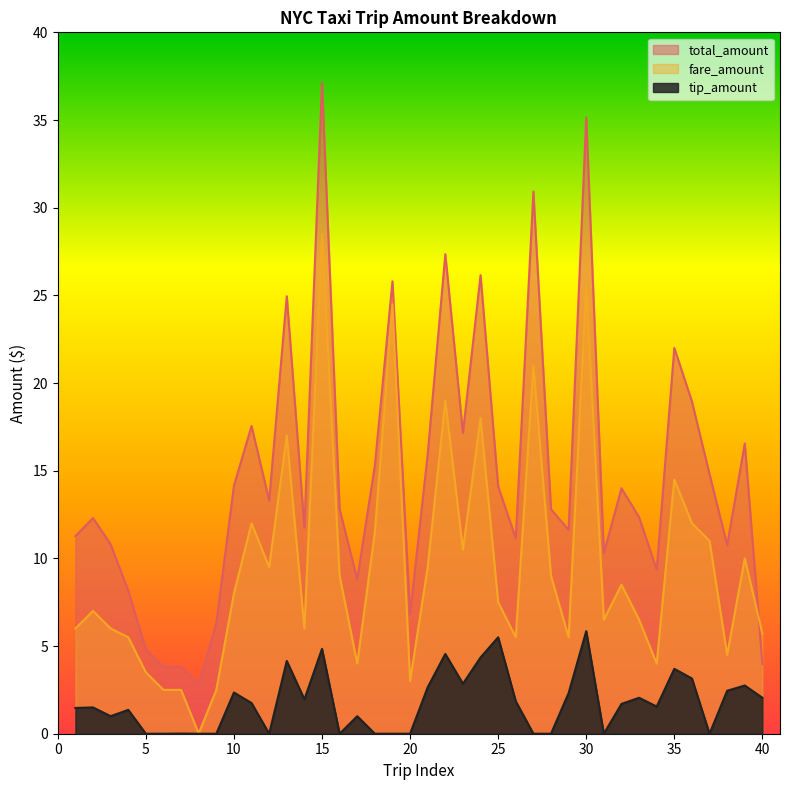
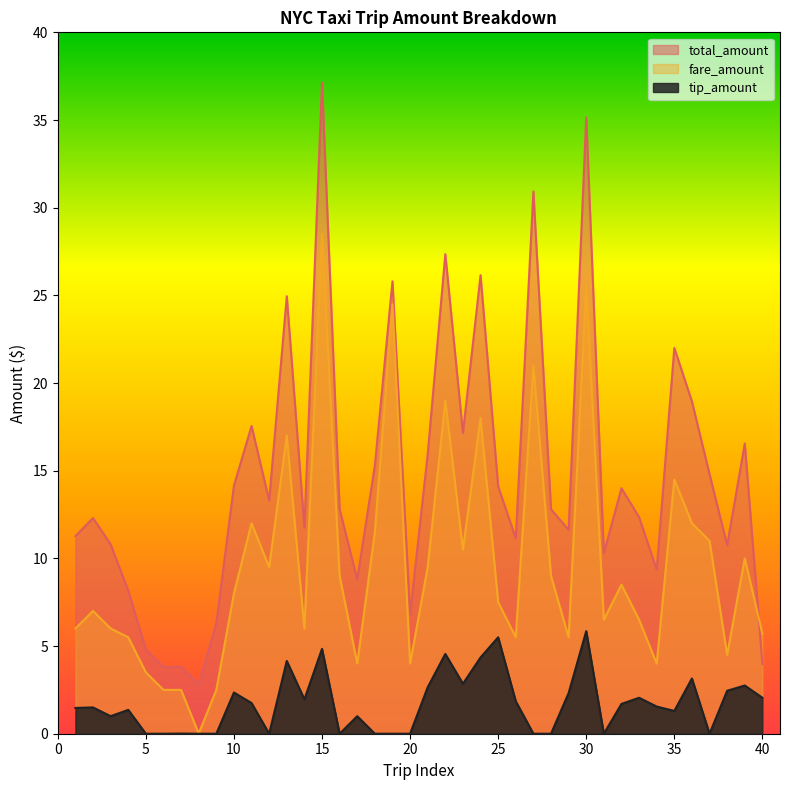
fare_amount, 20: 3 -> 4
tip_amount, 35: 3.7 -> 1.3
